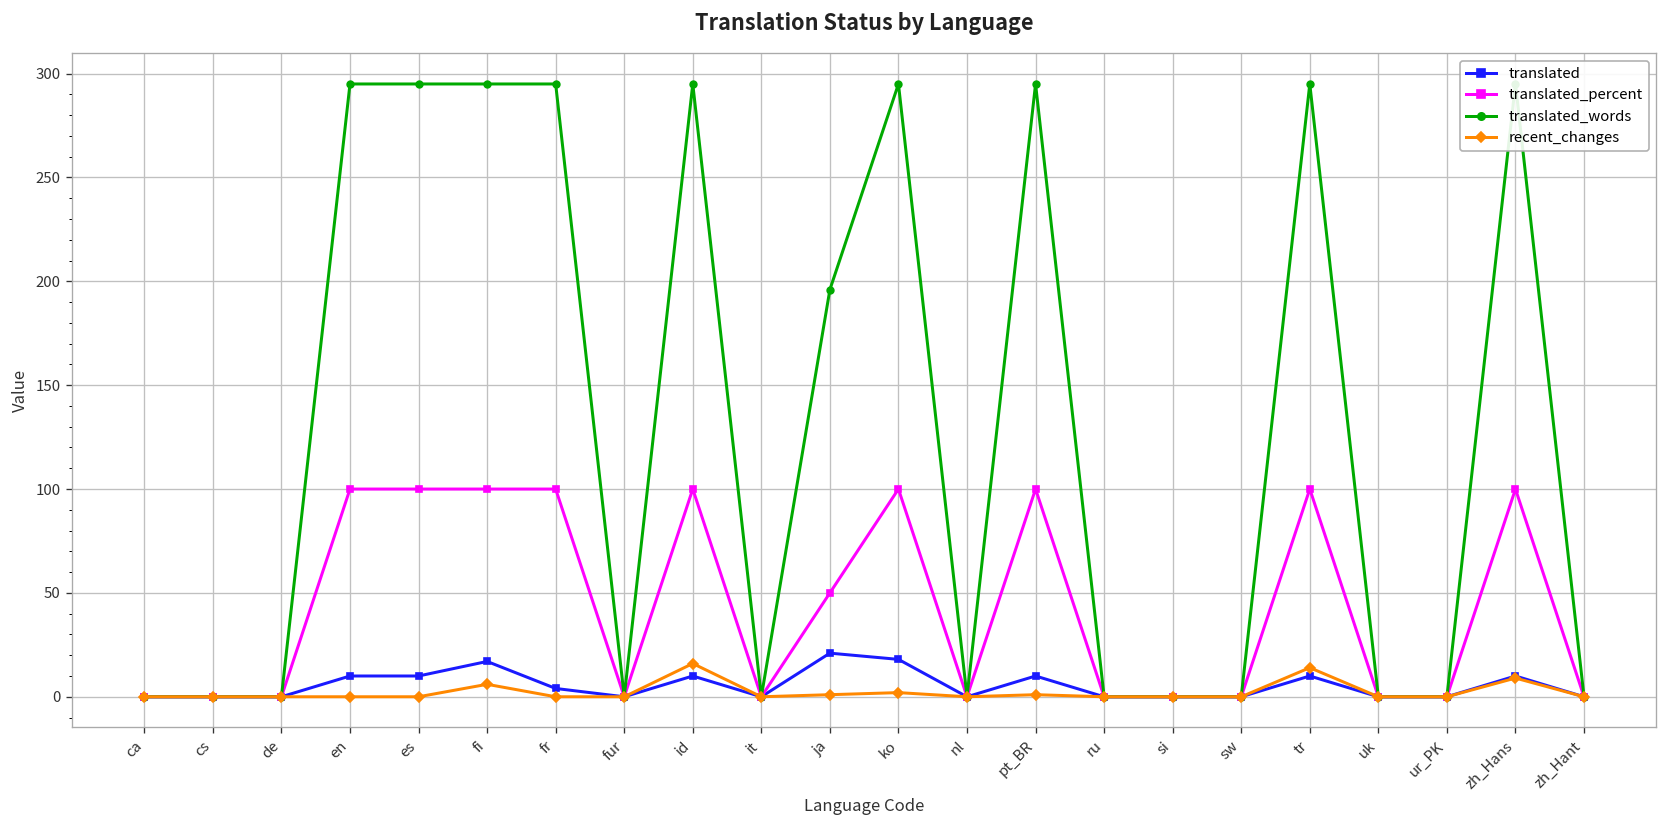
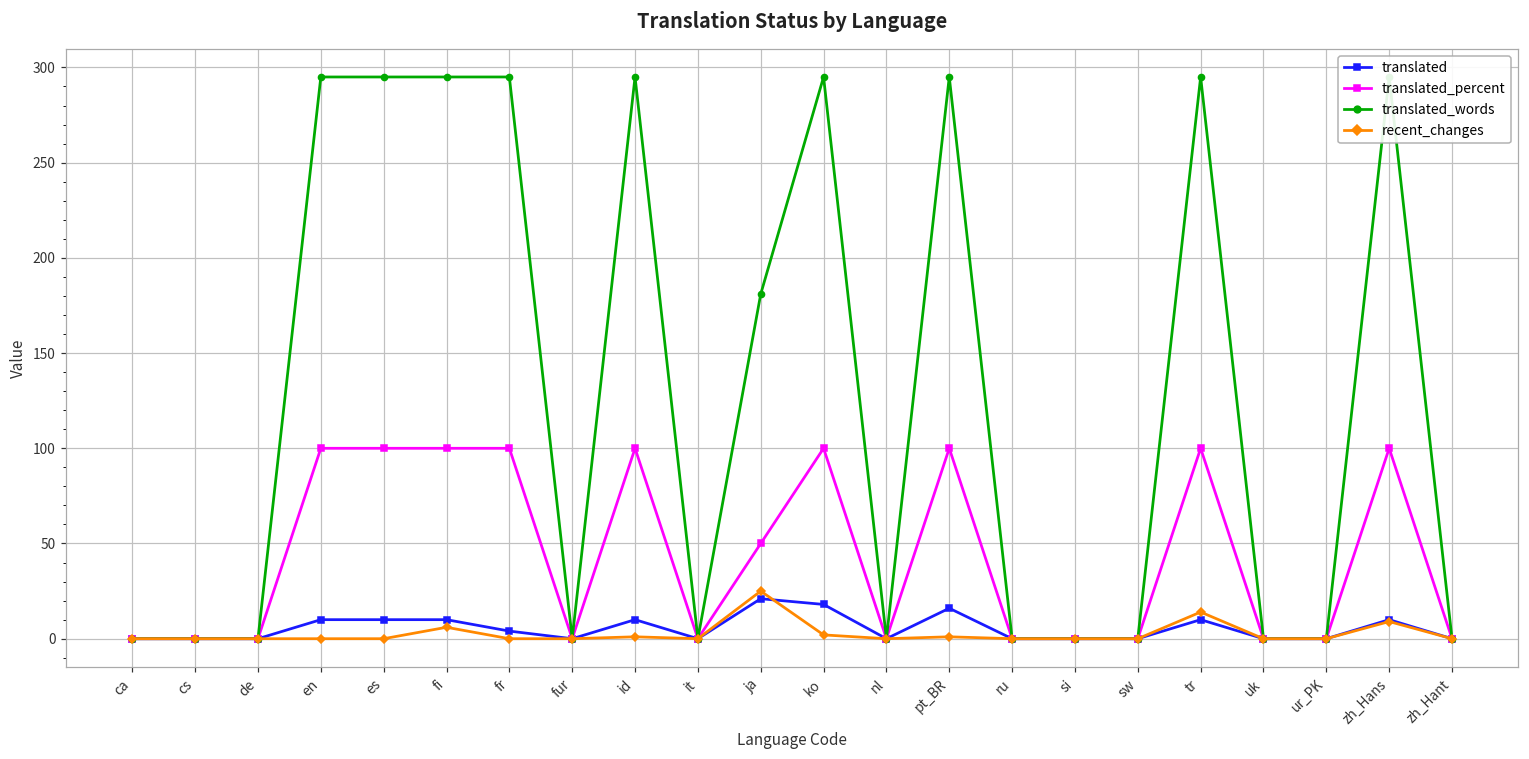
translated, fi: 17 -> 10
recent_changes, id: 16 -> 1
translated_words, ja: 196 -> 181
recent_changes, ja: 1 -> 25
translated, pt_BR: 10 -> 16
